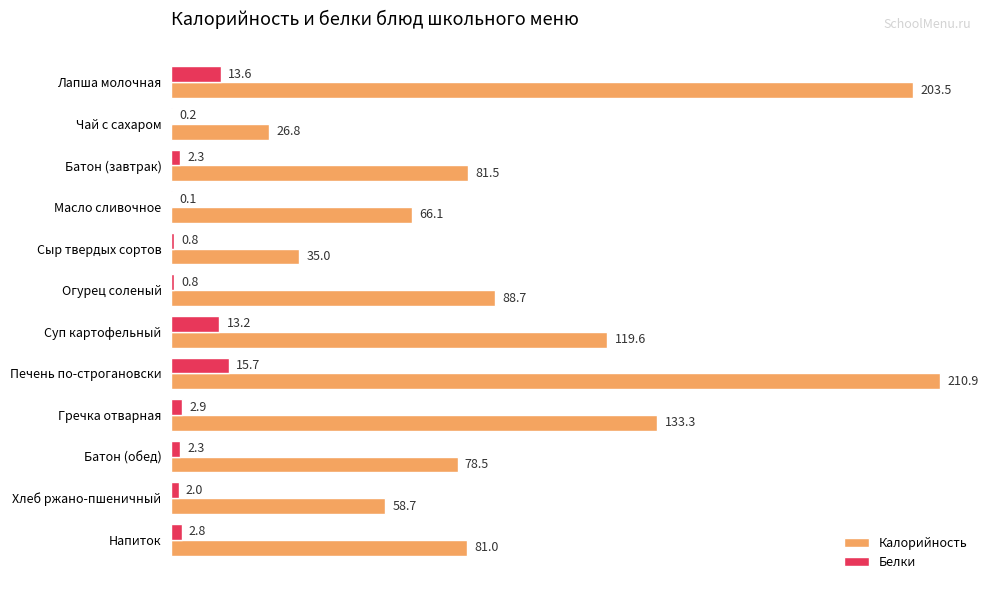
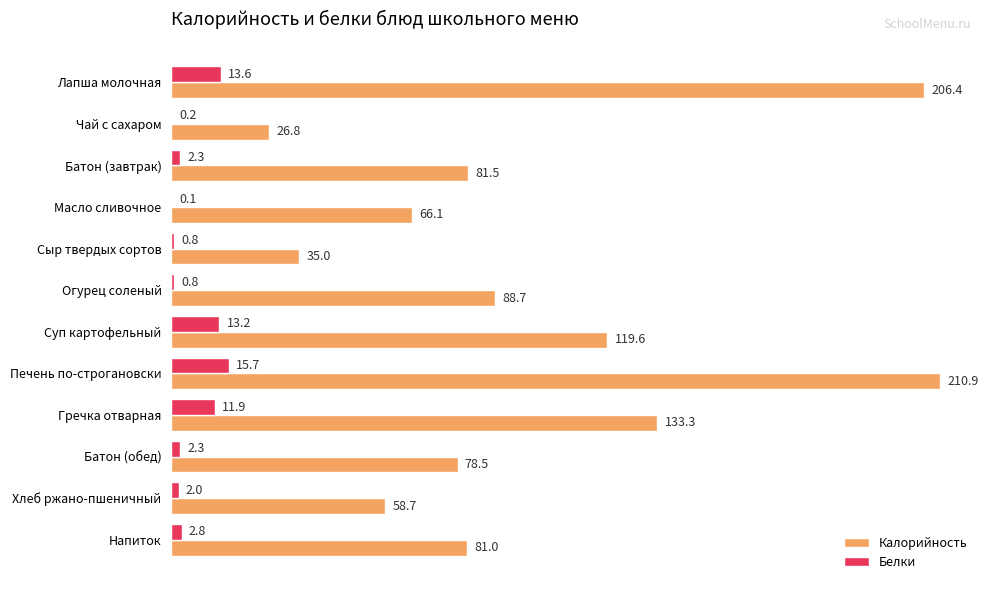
Калорийность, Лапша молочная: 203.5 -> 206.4
Белки, Гречка отварная: 2.9 -> 11.9
